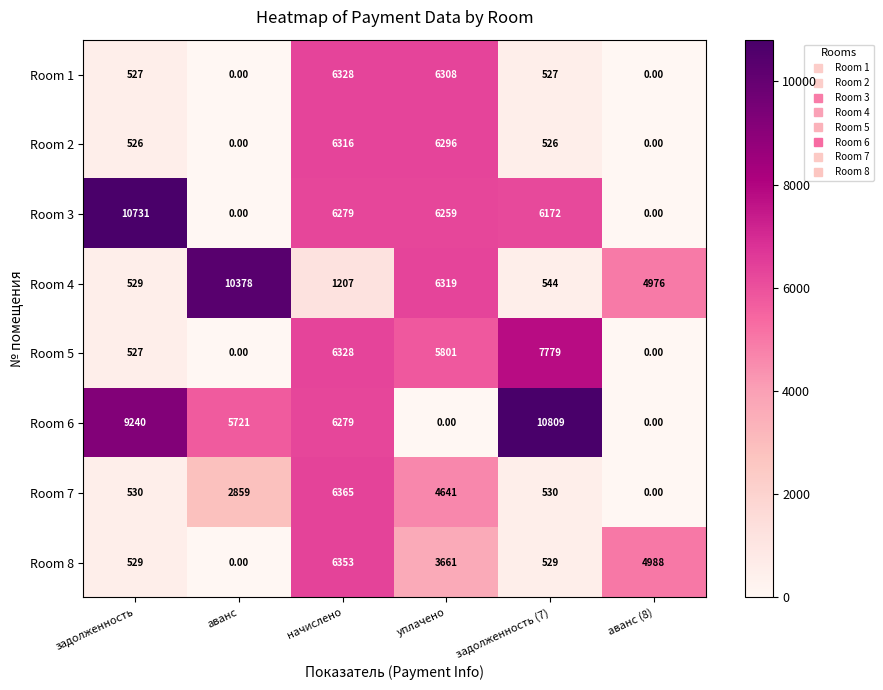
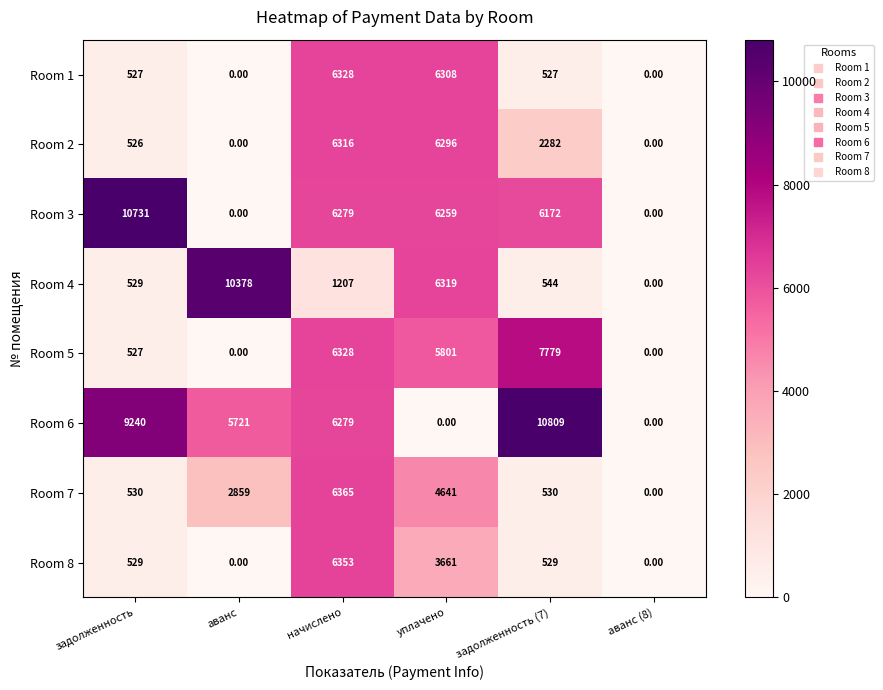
Room 2, задолженность (7): 526 -> 2282
Room 4, аванс (8): 4976 -> 0.00
Room 8, аванс (8): 4988 -> 0.00
